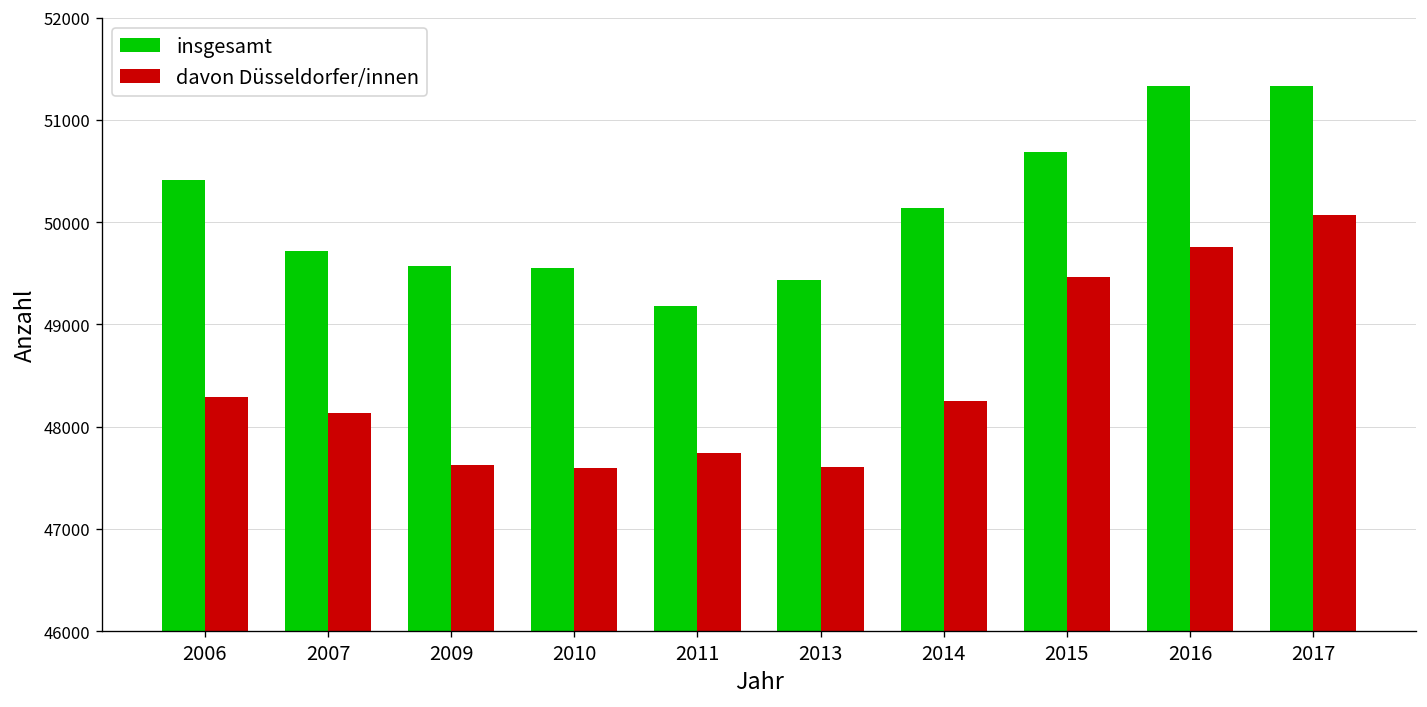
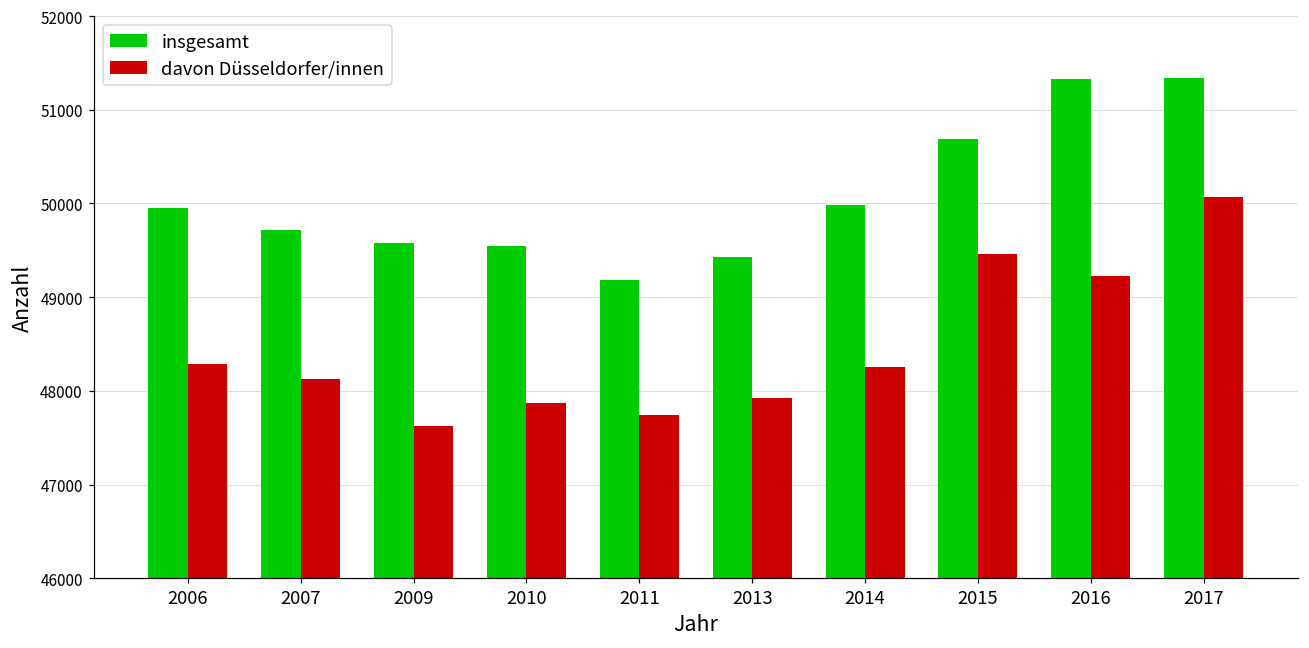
insgesamt, 2006: 50400 -> 50000
davon Düsseldorfer/innen, 2010: 47600 -> 47900
davon Düsseldorfer/innen, 2013: 47600 -> 47900
insgesamt, 2014: 50100 -> 50000
davon Düsseldorfer/innen, 2016: 49800 -> 49200
